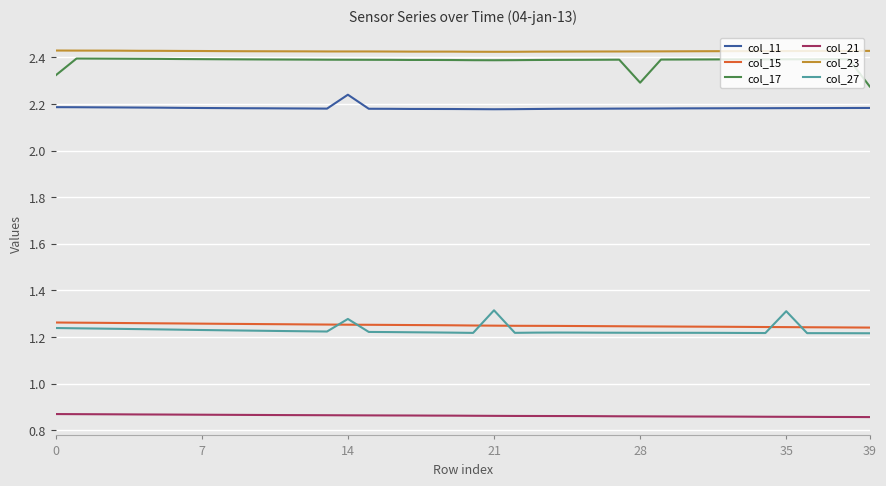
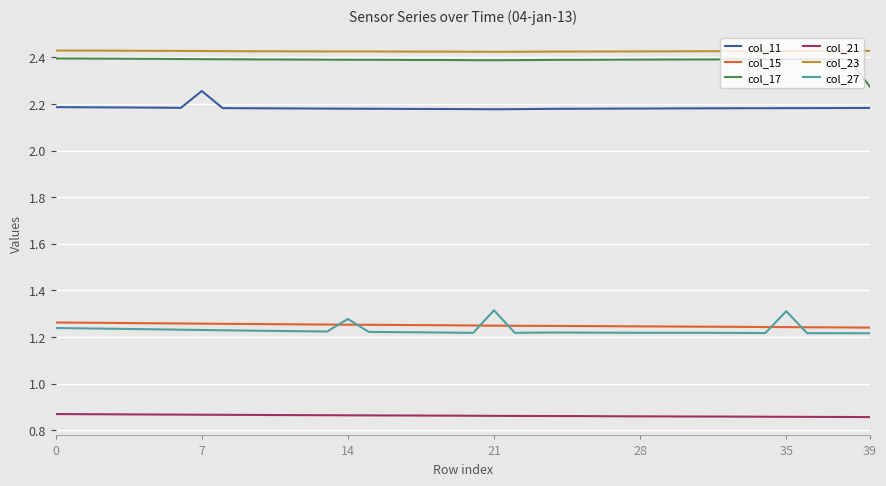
col_17, 0: 2.32 -> 2.40
col_11, 7: 2.18 -> 2.26
col_11, 14: 2.24 -> 2.18
col_17, 28: 2.29 -> 2.39
